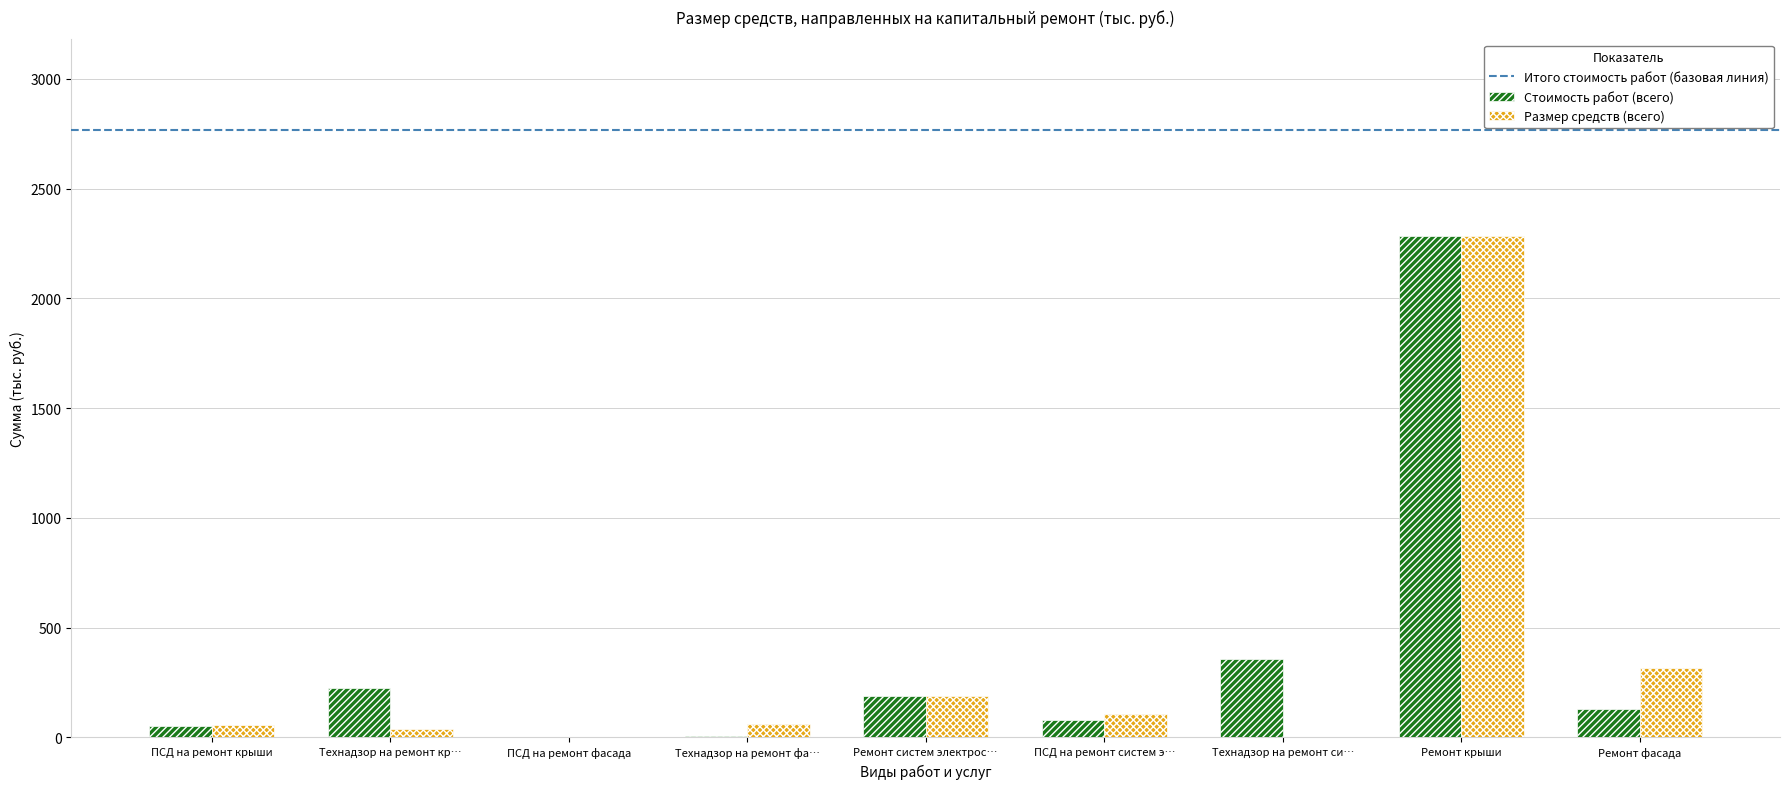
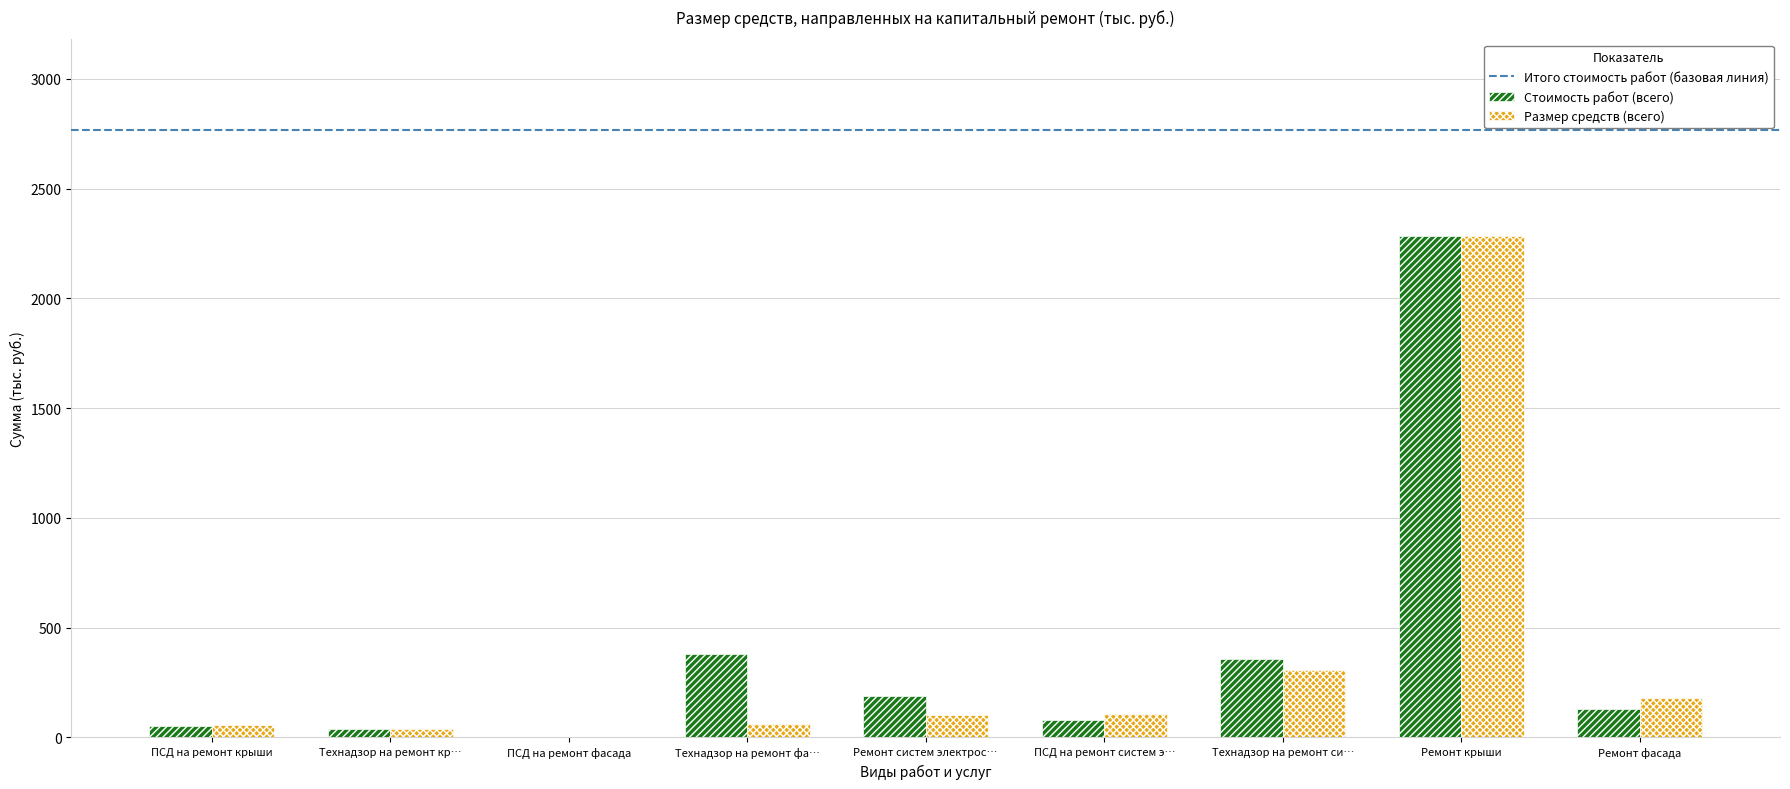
Стоимость работ (всего), Технадзор на ремонт кр…: 220 -> 40
Стоимость работ (всего), Технадзор на ремонт фа…: 10 -> 380
Размер средств (всего), Ремонт систем электрос…: 190 -> 100
Размер средств (всего), Технадзор на ремонт си…: 0 -> 310
Размер средств (всего), Ремонт фасада: 320 -> 180
